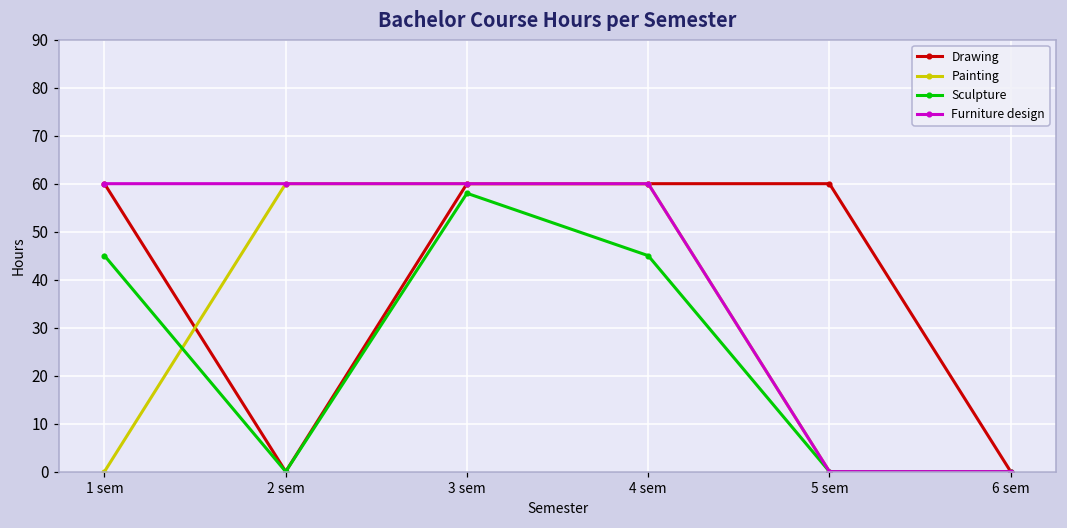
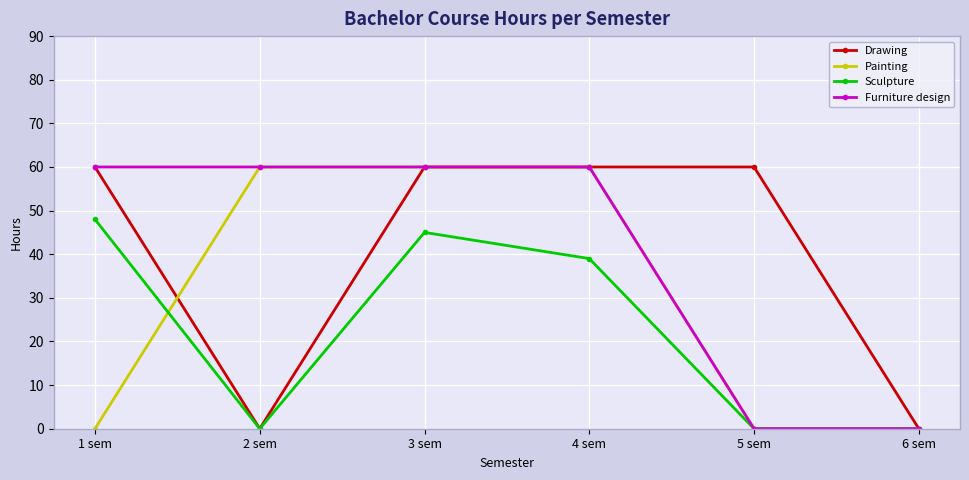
Sculpture, 1 sem: 45 -> 48
Sculpture, 3 sem: 58 -> 45
Sculpture, 4 sem: 45 -> 39
